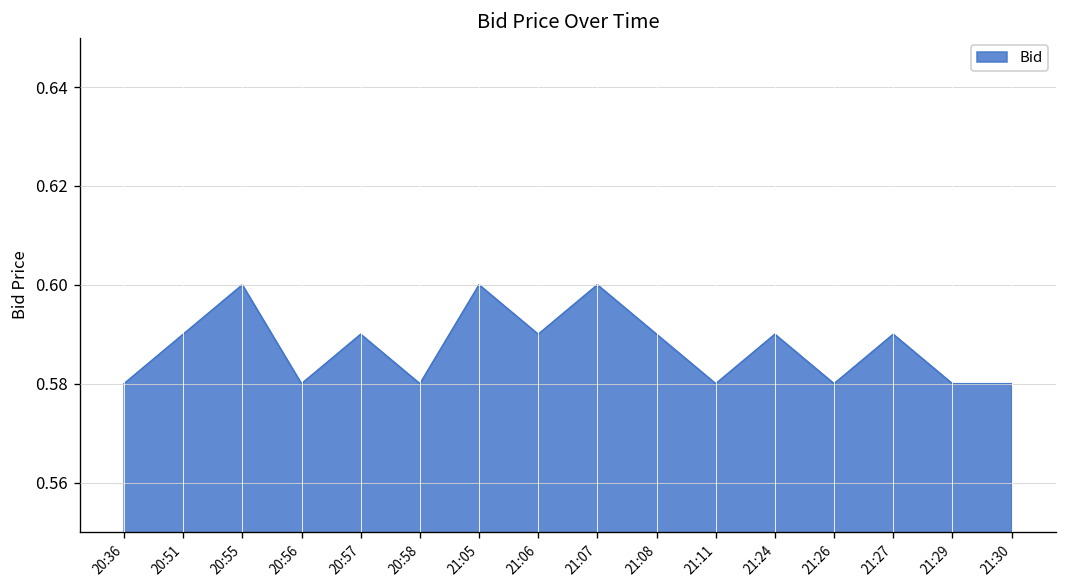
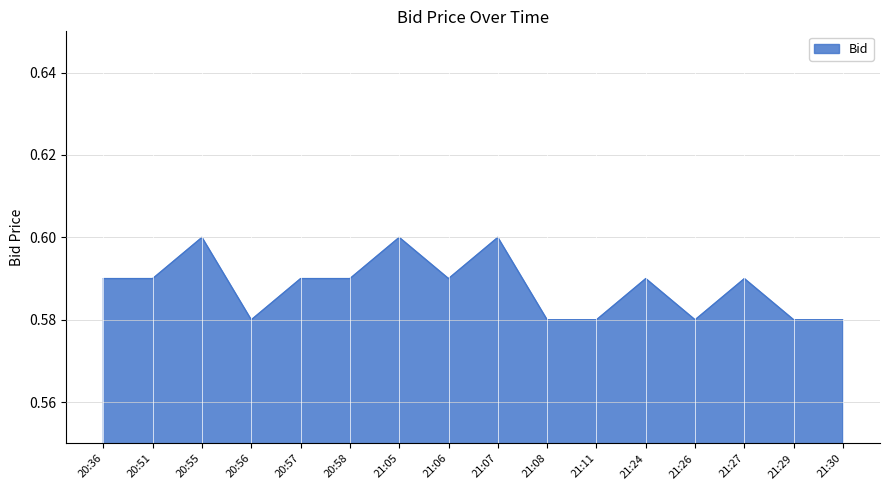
20:36: 0.58 -> 0.59
20:58: 0.58 -> 0.59
21:08: 0.59 -> 0.58
